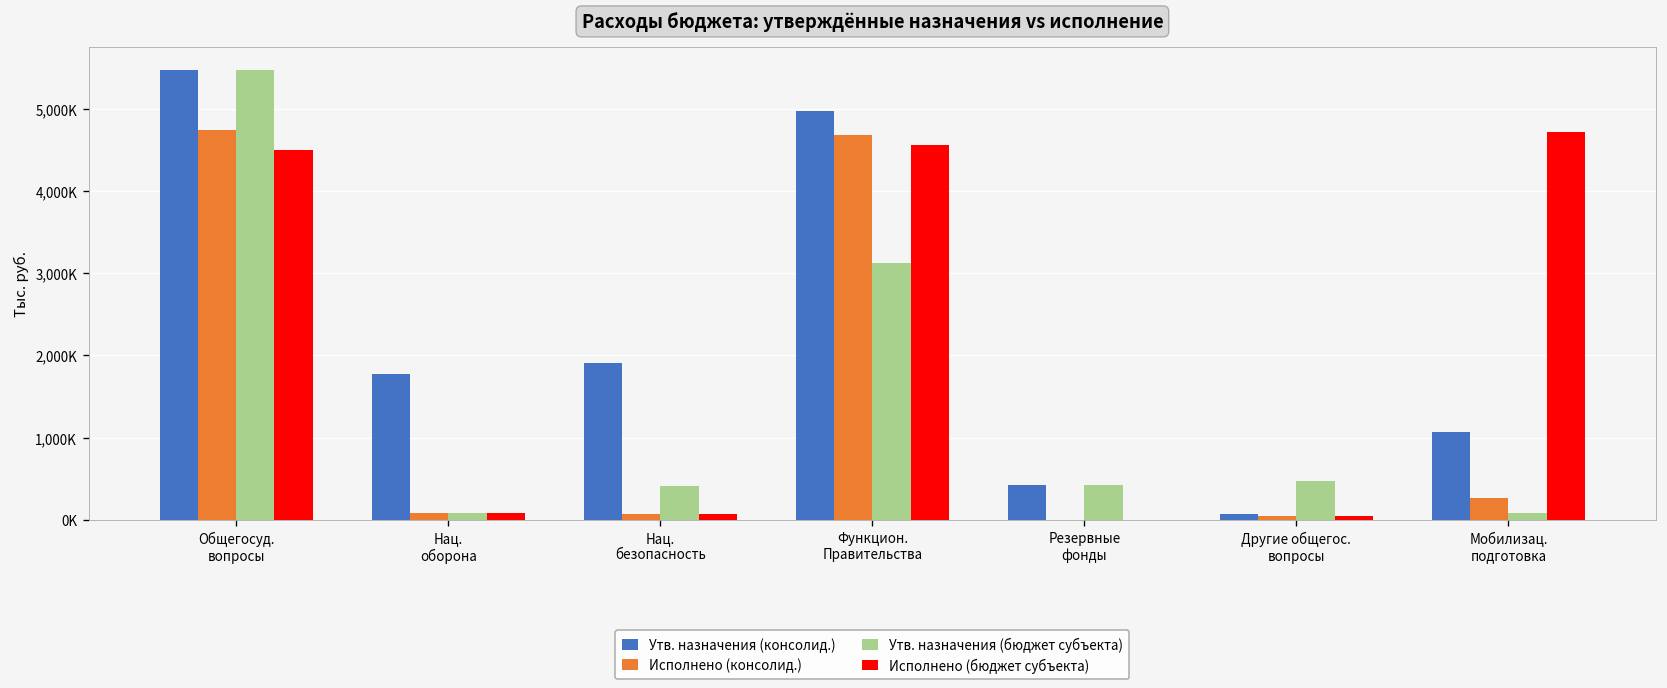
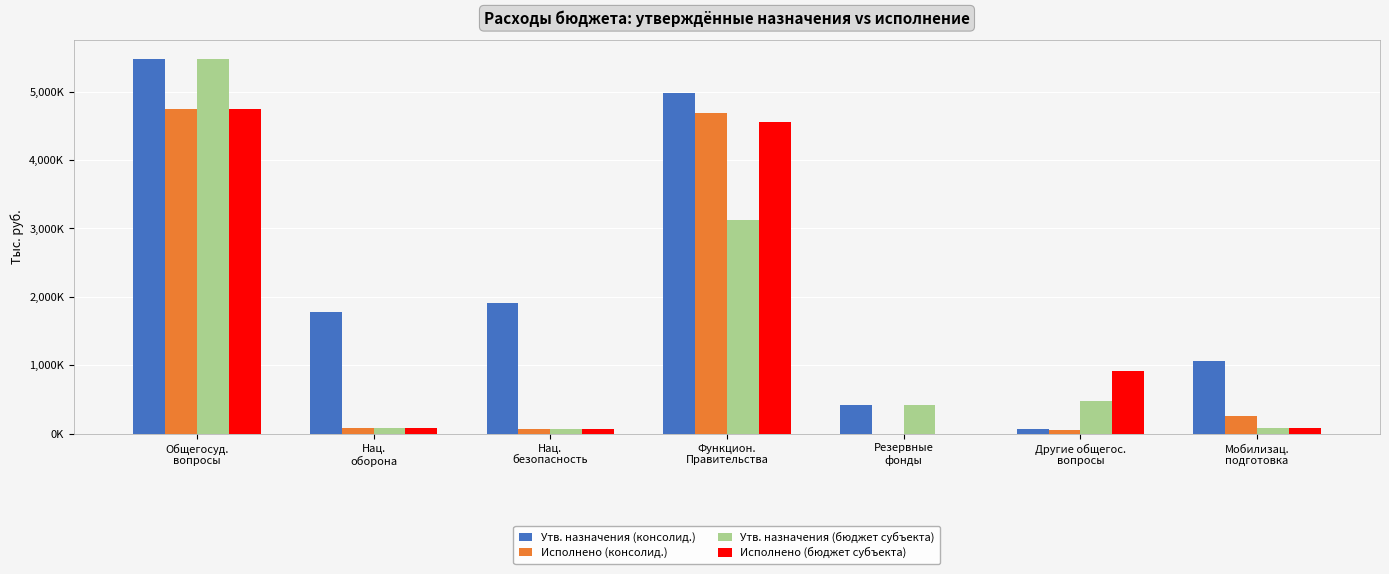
Исполнено (бюджет субъекта), Общегосуд. вопросы: 4,500,000 -> 4,700,000
Утв. назначения (бюджет субъекта), Нац. безопасность: 400,000 -> 100,000
Исполнено (бюджет субъекта), Другие общегос. вопросы: 100,000 -> 900,000
Исполнено (бюджет субъекта), Мобилизац. подготовка: 4,700,000 -> 100,000
